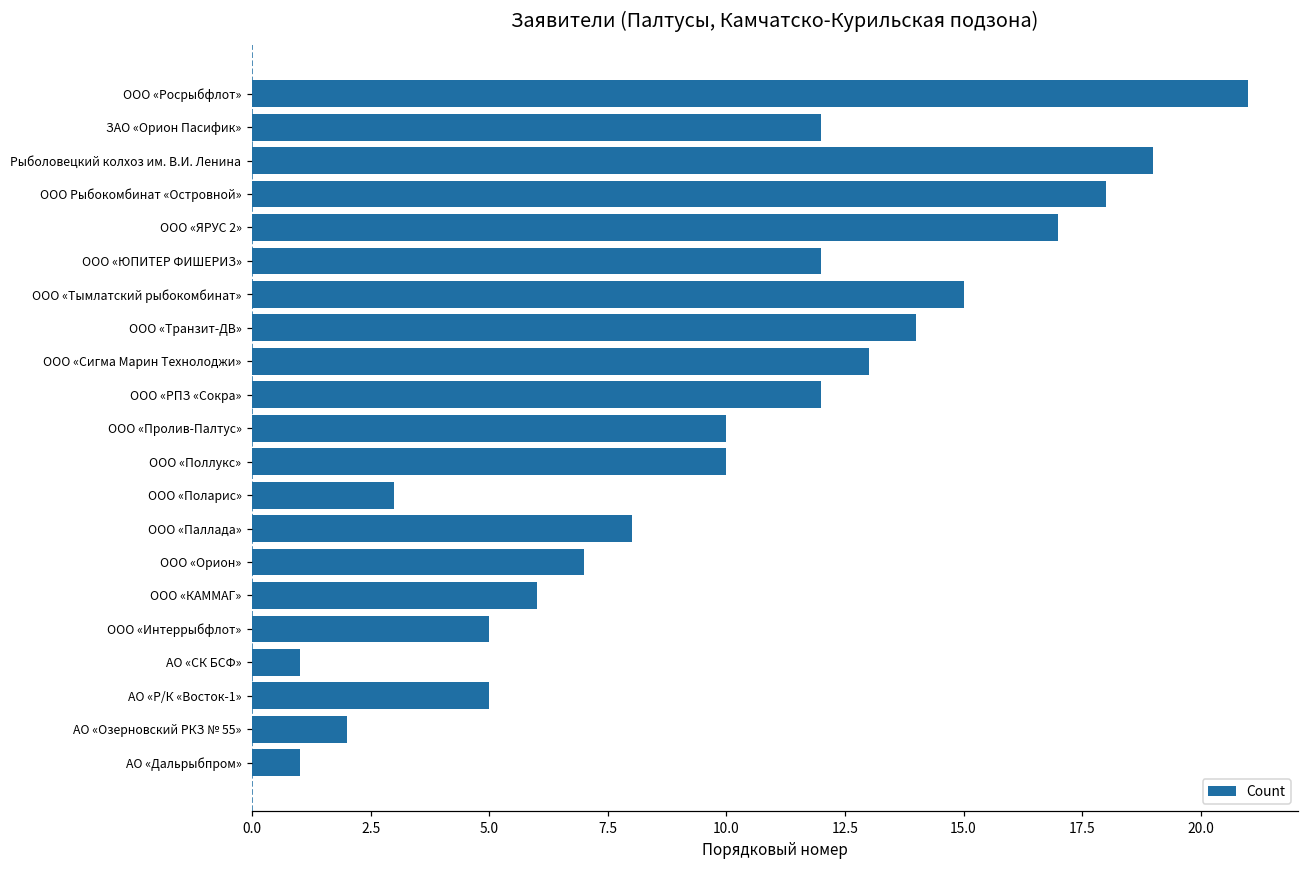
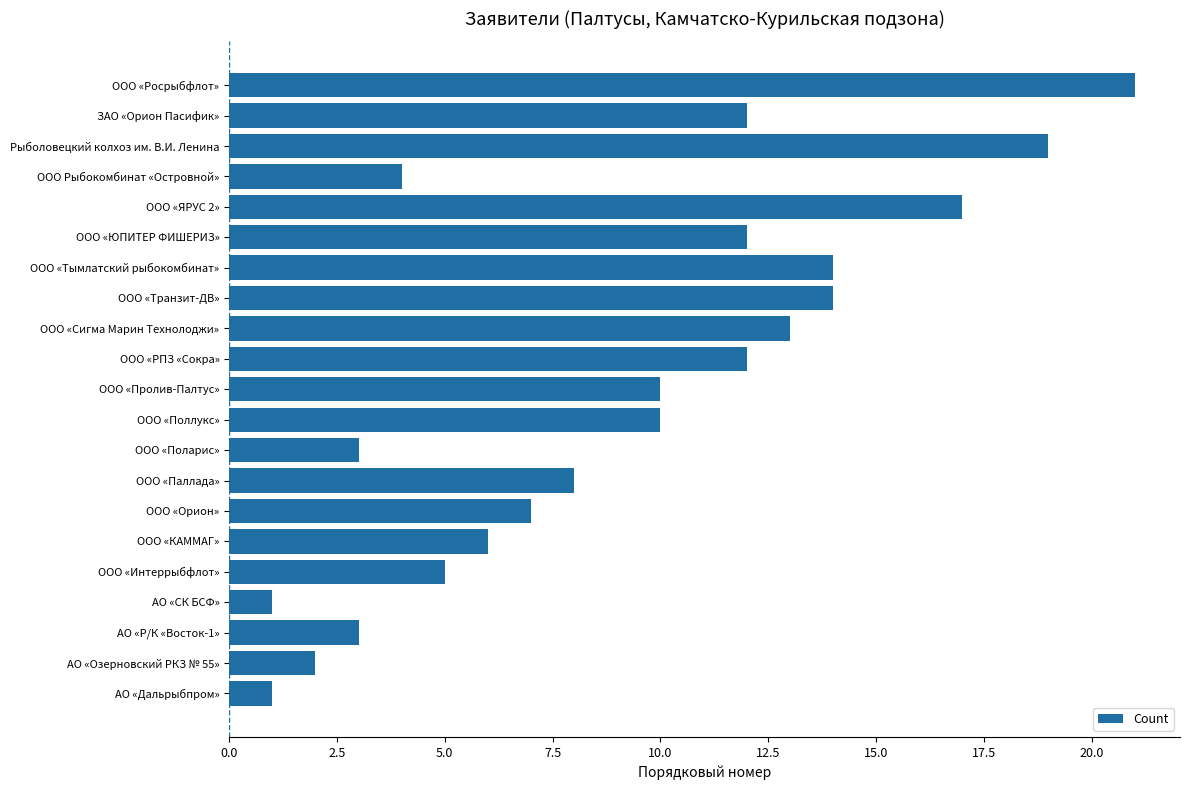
ООО Рыбокомбинат «Островной»: 18 -> 4
ООО «Тымлатский рыбокомбинат»: 15 -> 14
АО «Р/К «Восток-1»: 5 -> 3
